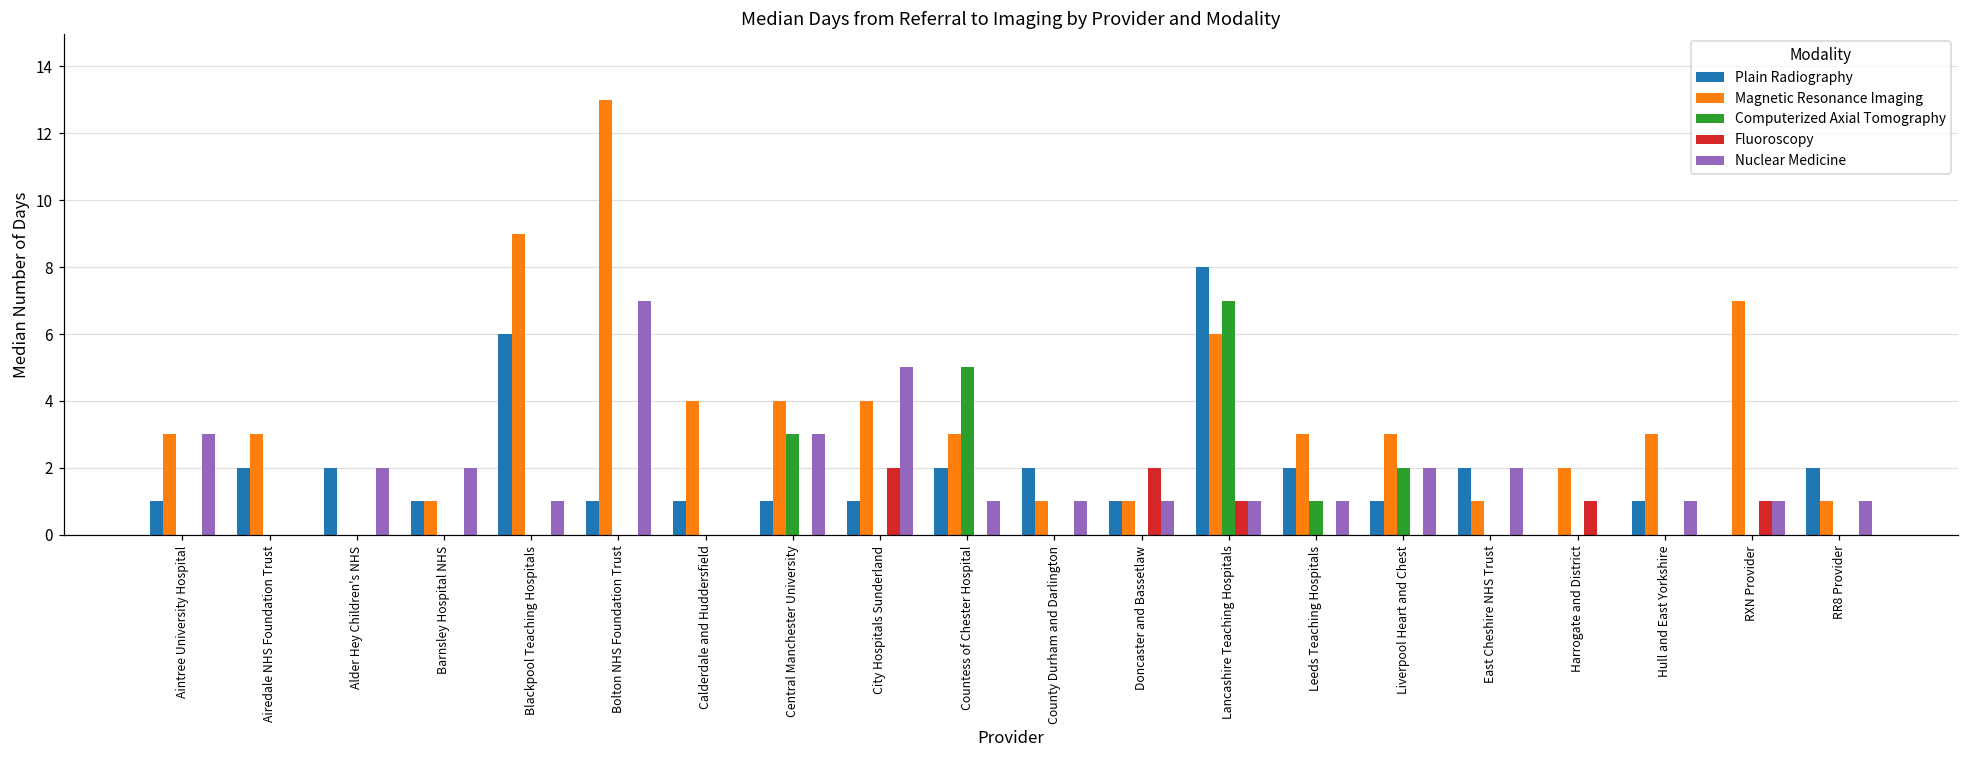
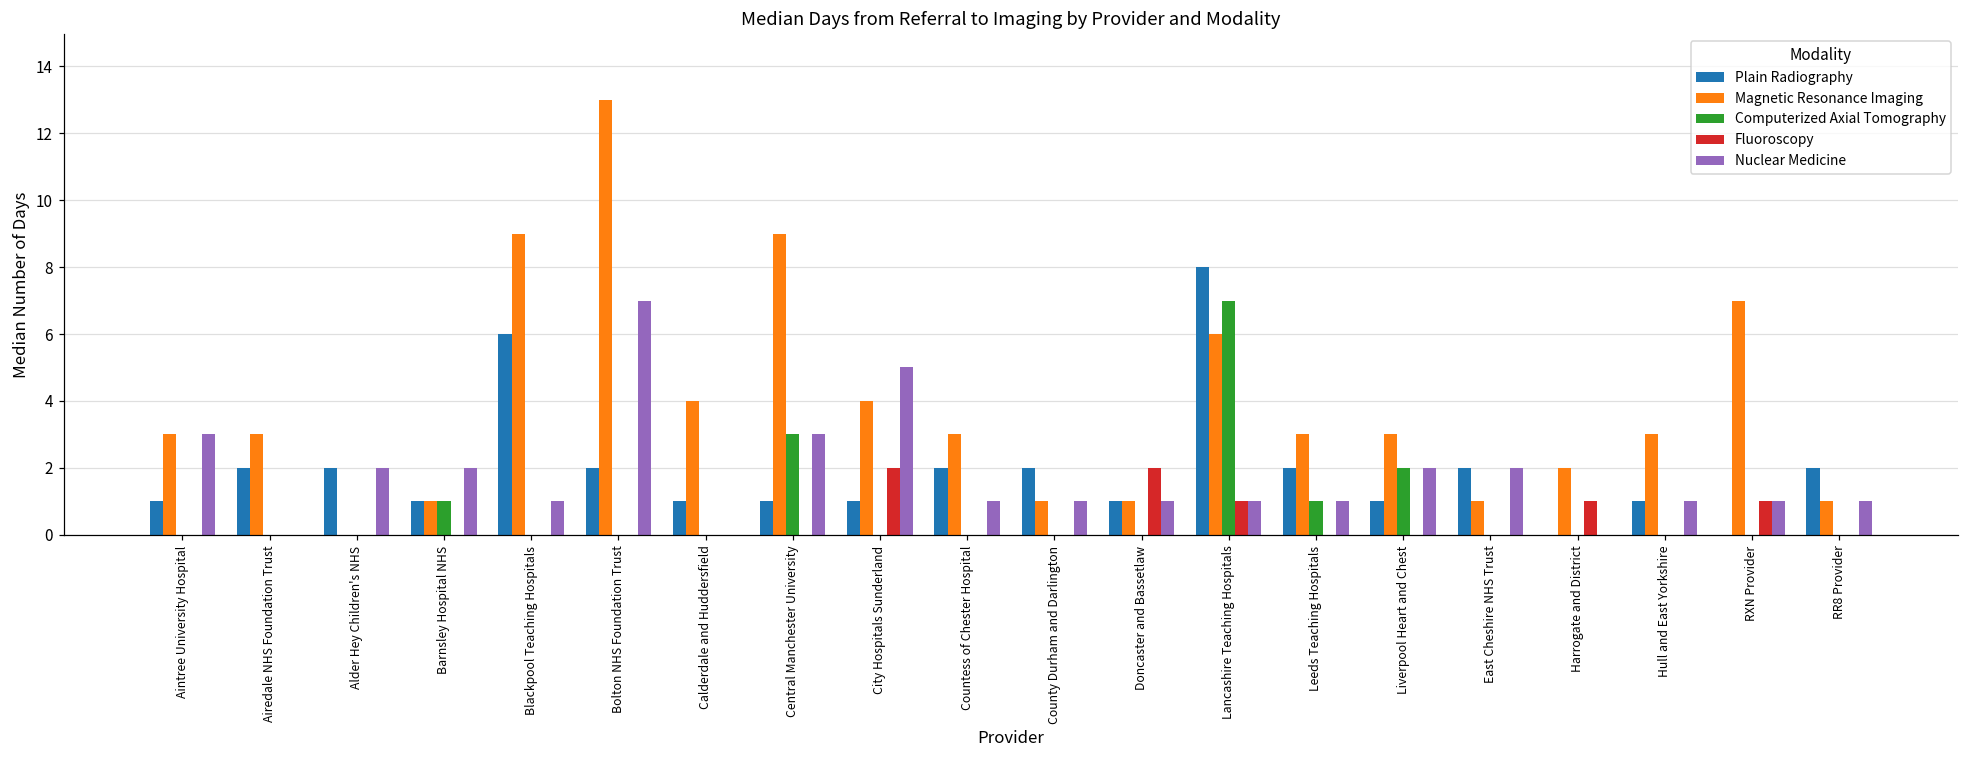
Computerized Axial Tomography, Barnsley Hospital NHS: 0 -> 1
Plain Radiography, Bolton NHS Foundation Trust: 1 -> 2
Magnetic Resonance Imaging, Central Manchester University: 4 -> 9
Computerized Axial Tomography, Countess of Chester Hospital: 5 -> 0
